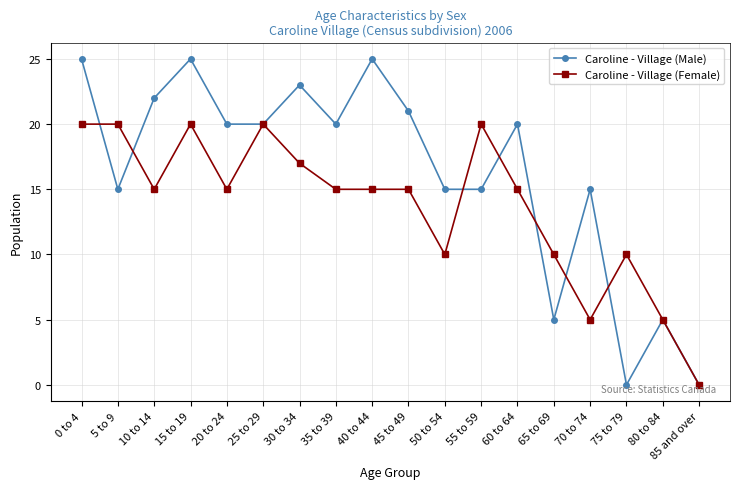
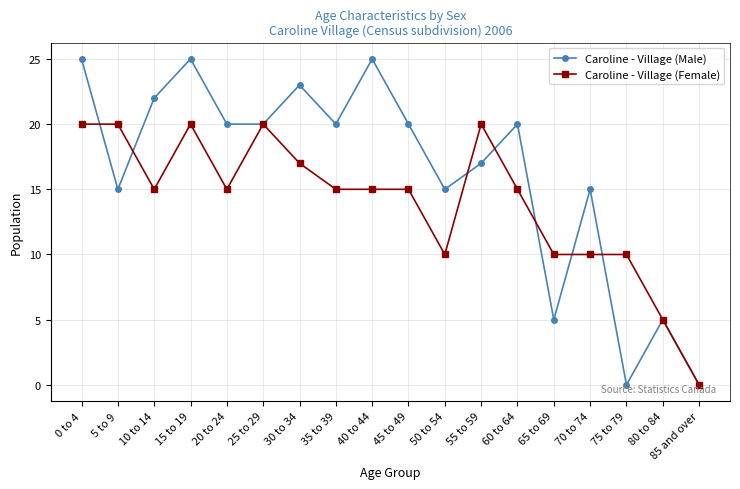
Caroline - Village (Male), 45 to 49: 21 -> 20
Caroline - Village (Male), 55 to 59: 15 -> 17
Caroline - Village (Female), 70 to 74: 5 -> 10
